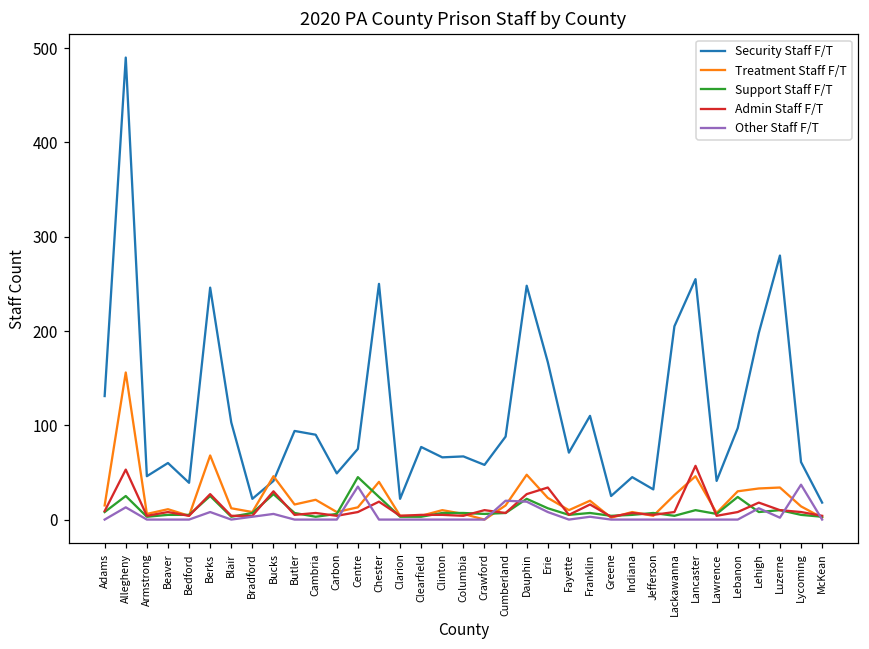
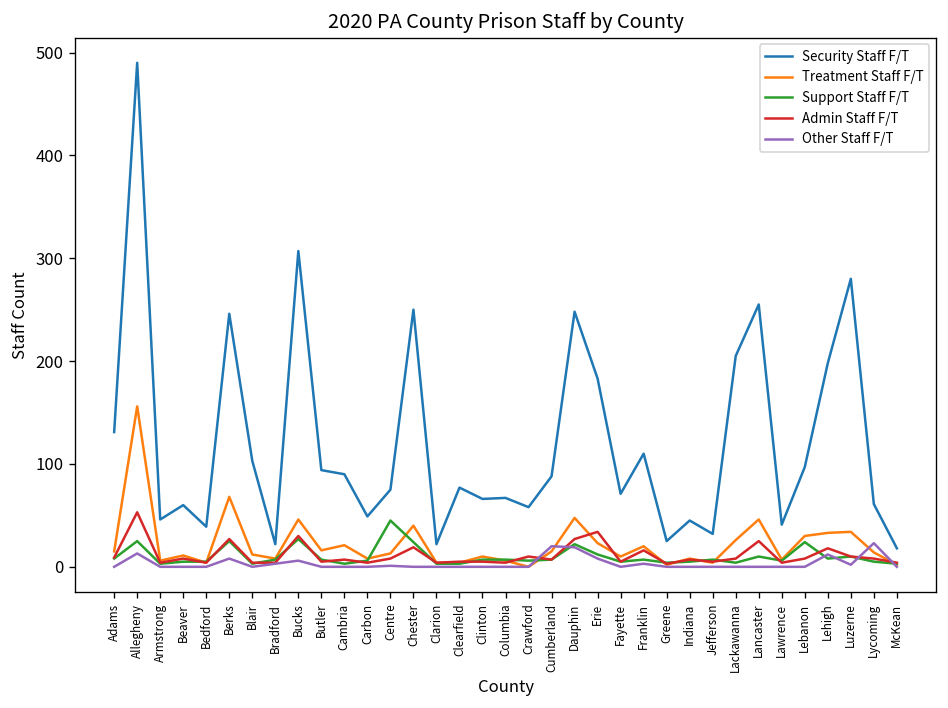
Security Staff F/T, Bucks: 40 -> 310
Other Staff F/T, Centre: 40 -> 0
Security Staff F/T, Erie: 170 -> 180
Admin Staff F/T, Lancaster: 60 -> 30
Other Staff F/T, Lycoming: 40 -> 20
